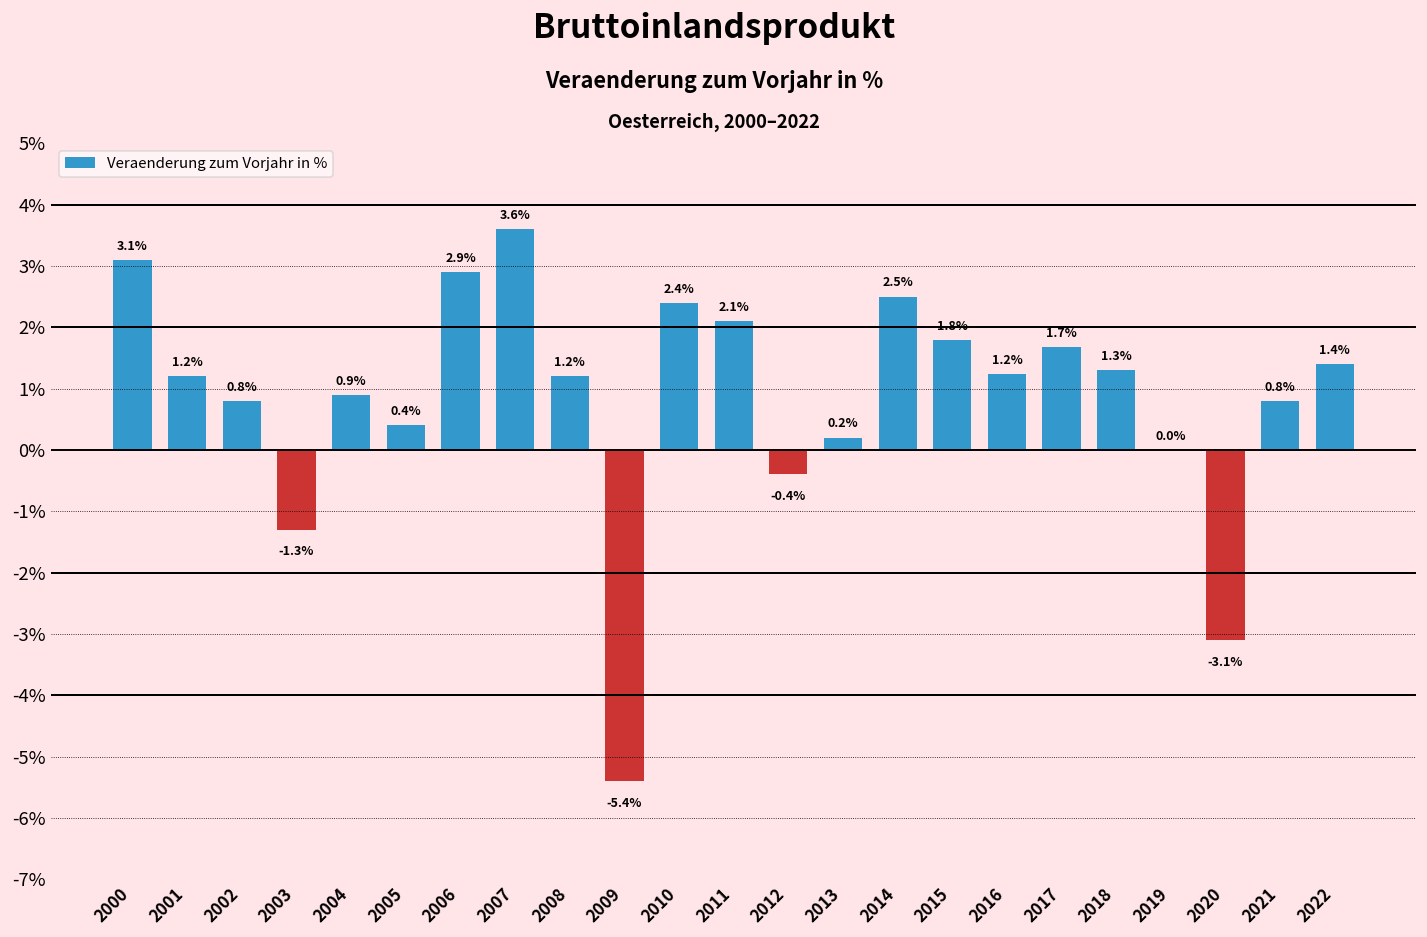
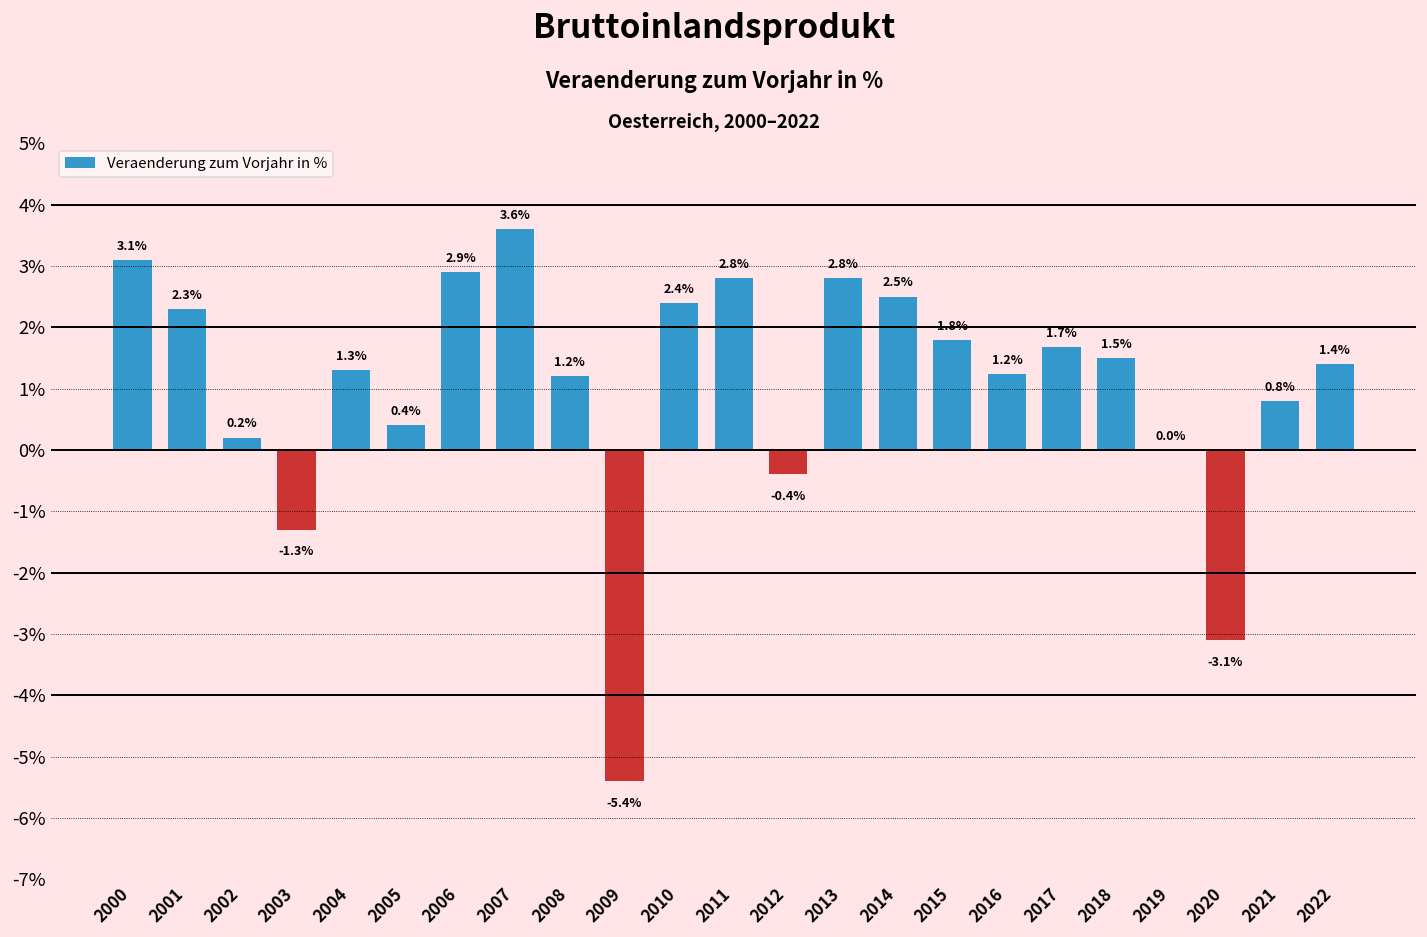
2001: 1.2% -> 2.3%
2002: 0.8% -> 0.2%
2004: 0.9% -> 1.3%
2011: 2.1% -> 2.8%
2013: 0.2% -> 2.8%
2018: 1.3% -> 1.5%
